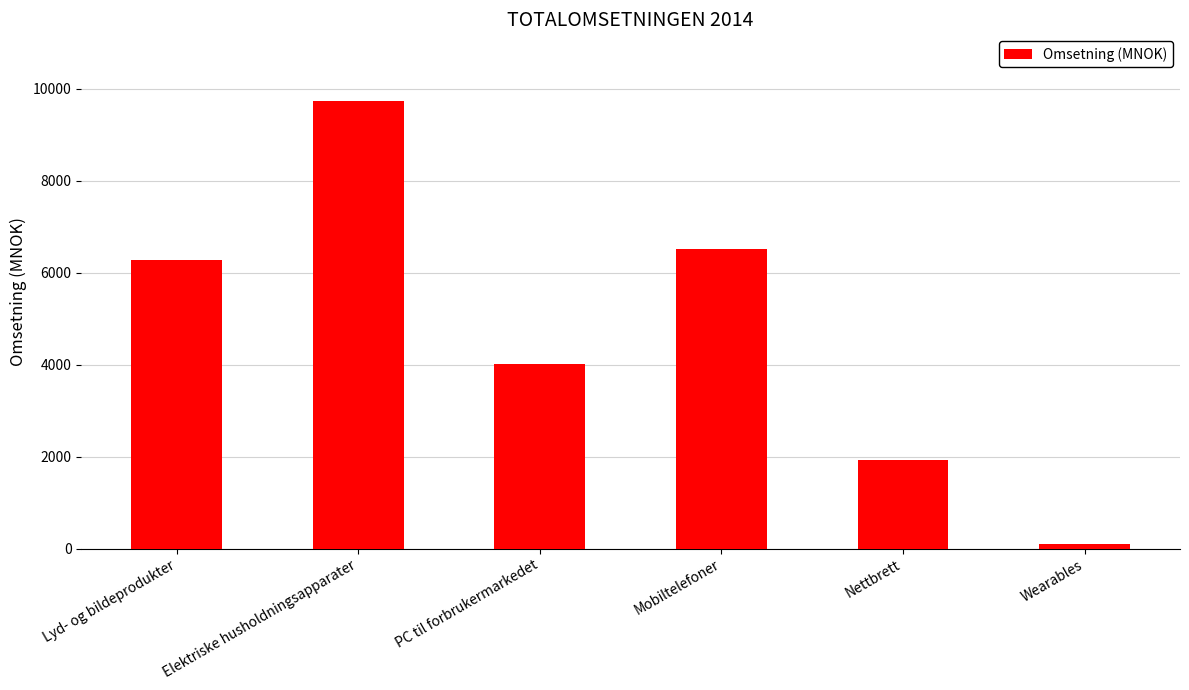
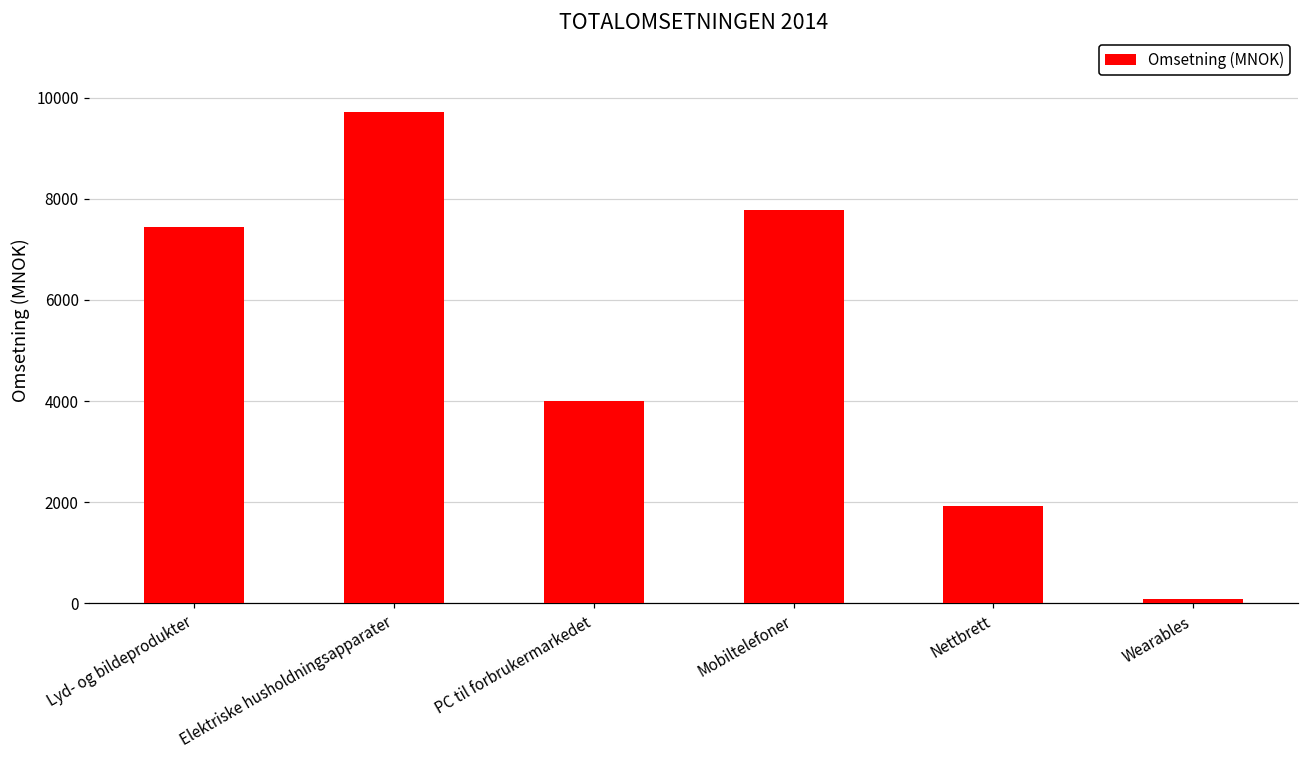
Lyd- og bildeprodukter: 6300 -> 7400
Mobiltelefoner: 6500 -> 7800
